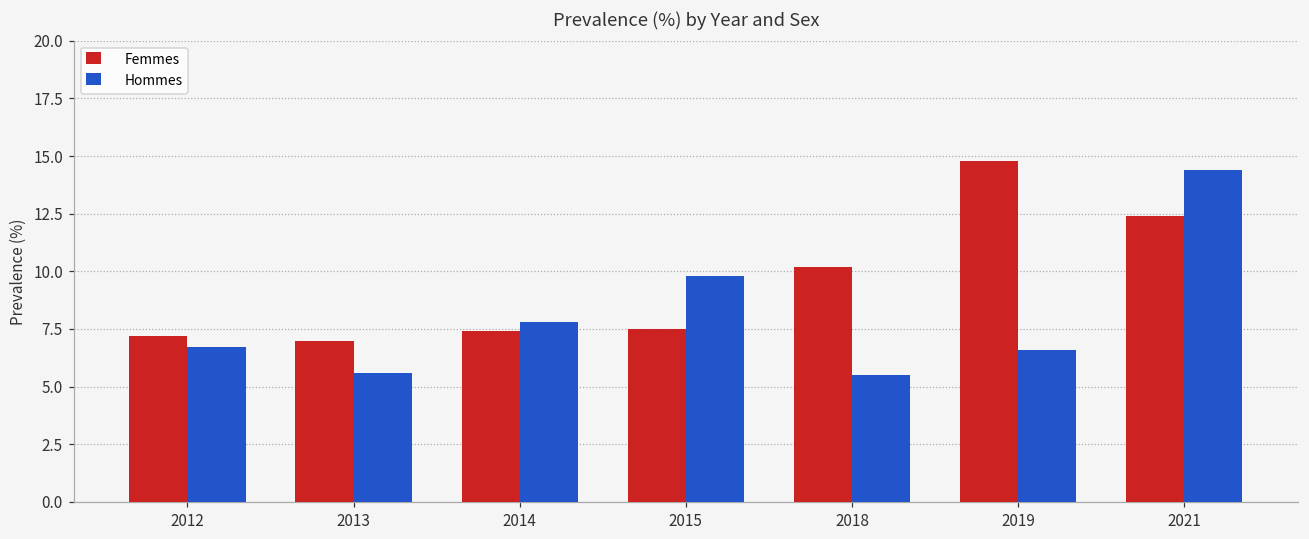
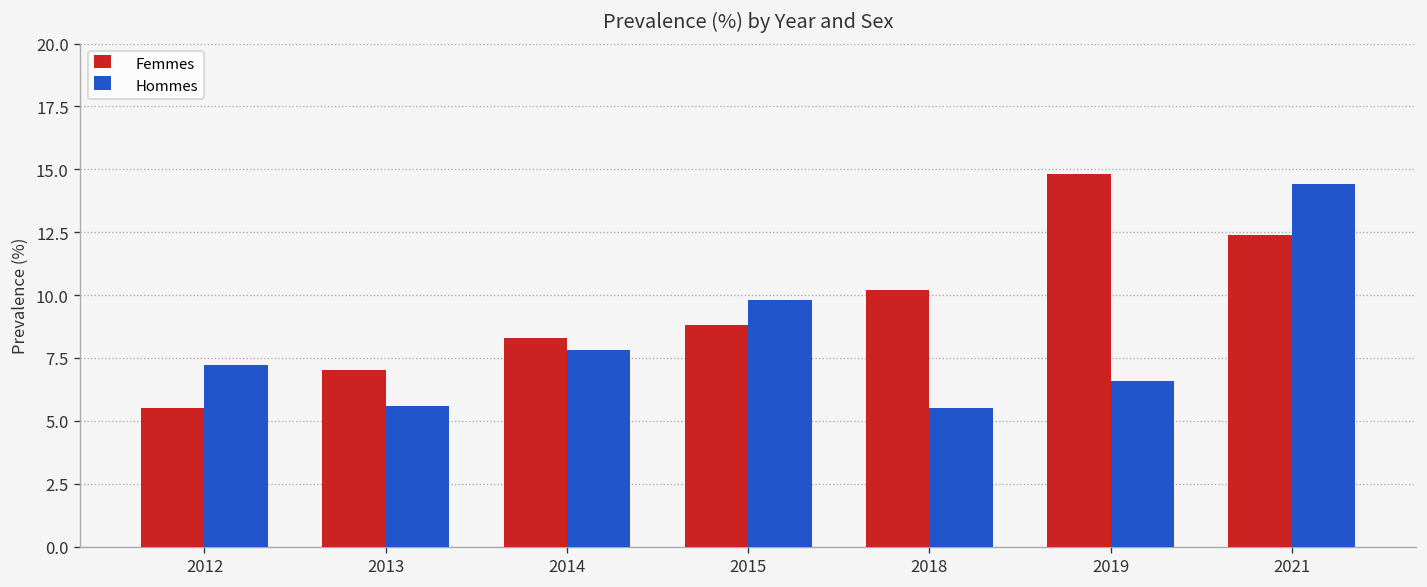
Femmes, 2012: 7.2 -> 5.5
Hommes, 2012: 6.7 -> 7.2
Femmes, 2014: 7.4 -> 8.3
Femmes, 2015: 7.5 -> 8.8
